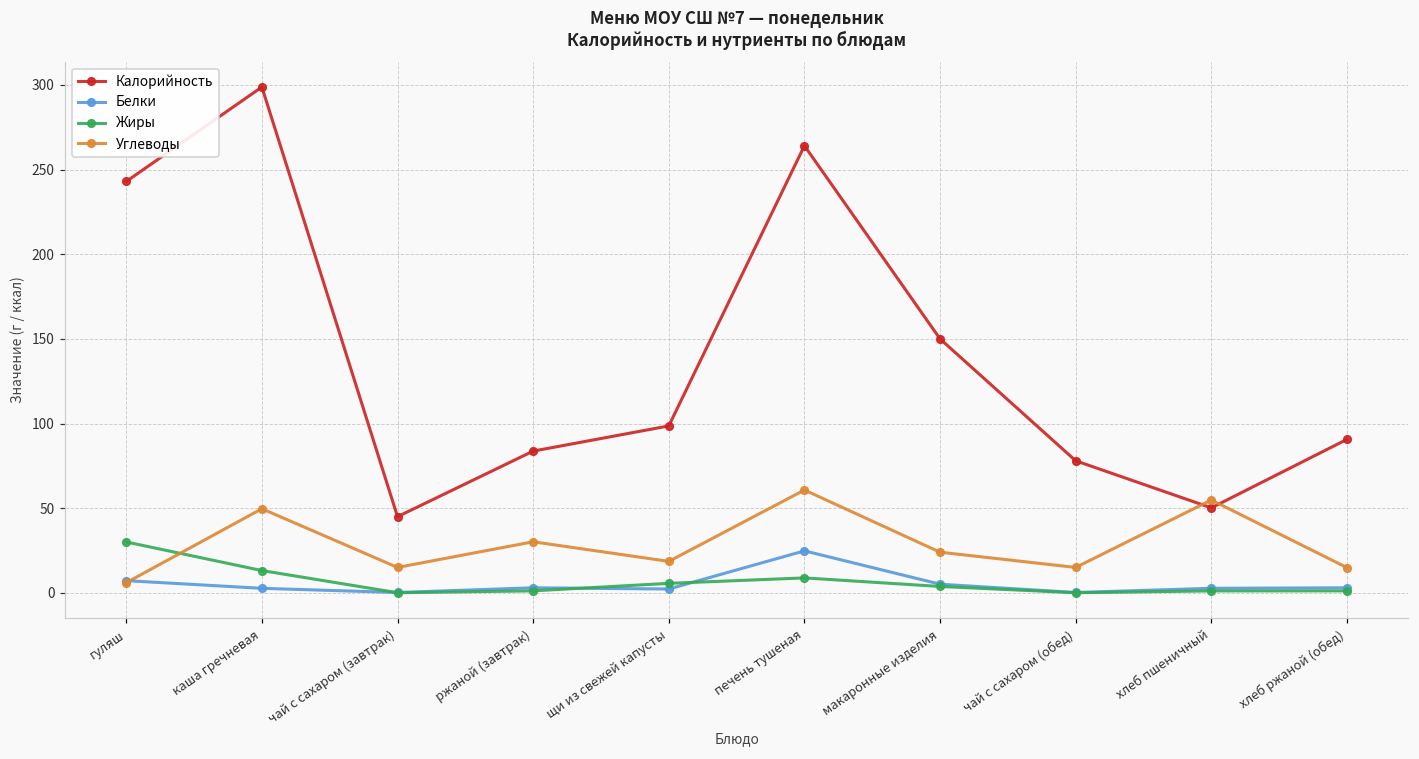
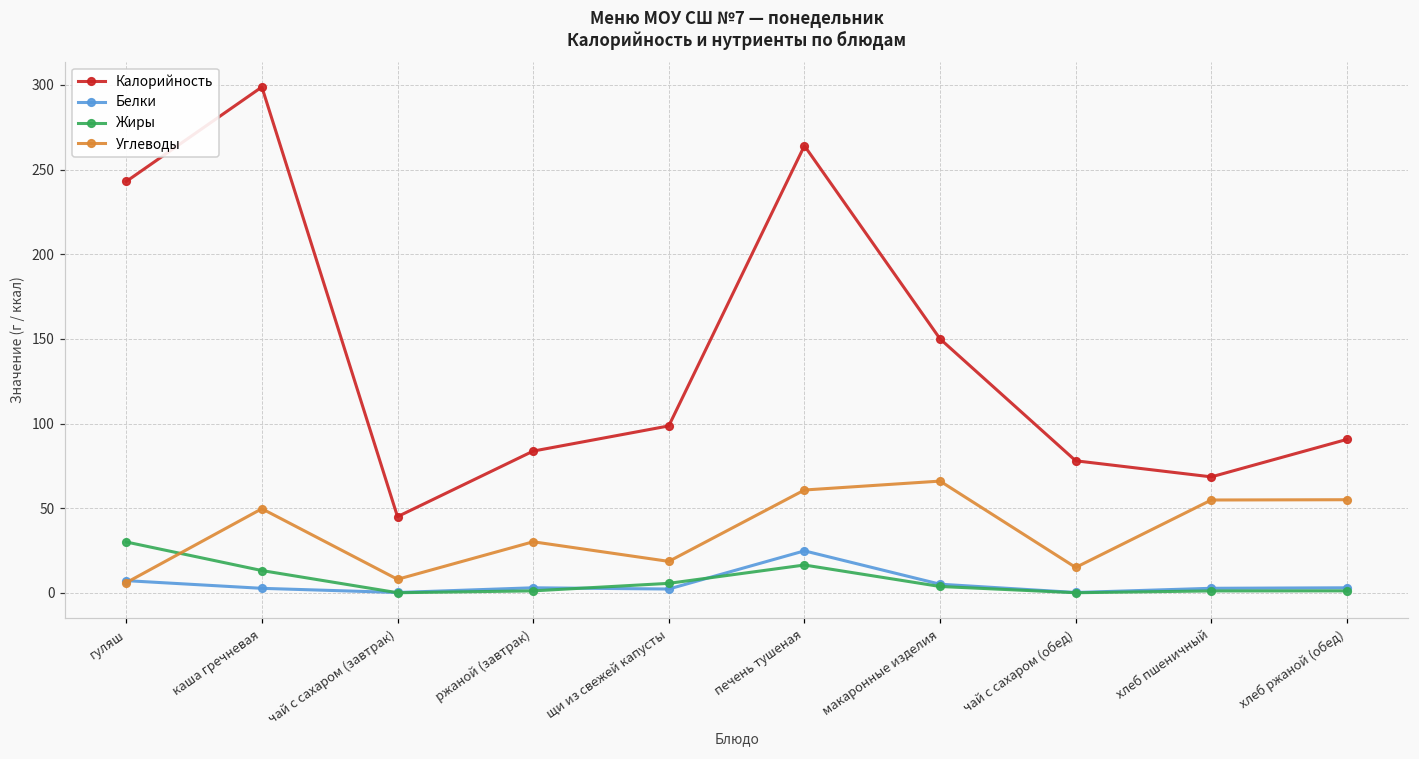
Углеводы, чай с сахаром (завтрак): 15 -> 8
Жиры, печень тушеная: 9 -> 16
Углеводы, макаронные изделия: 24 -> 66
Калорийность, хлеб пшеничный: 50 -> 69
Углеводы, хлеб ржаной (обед): 15 -> 55
